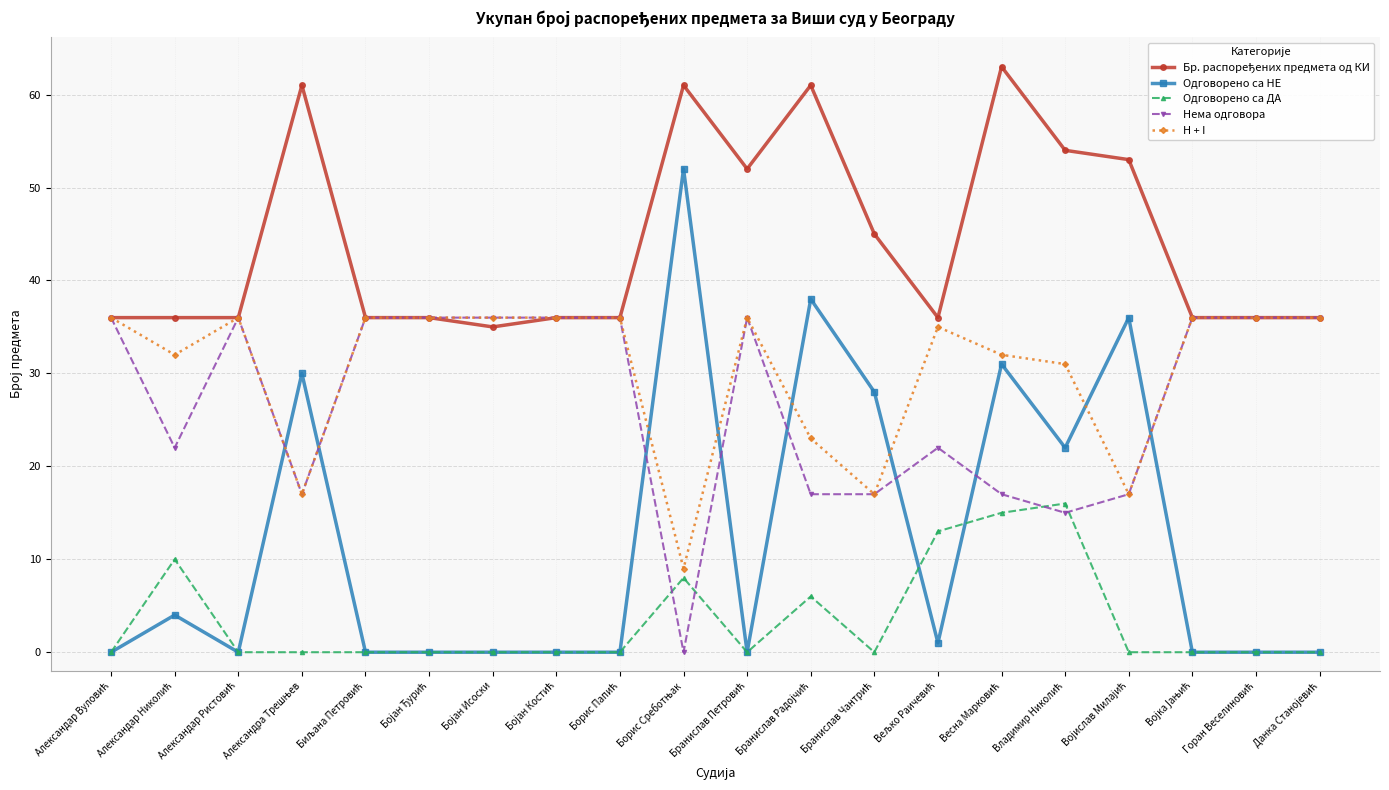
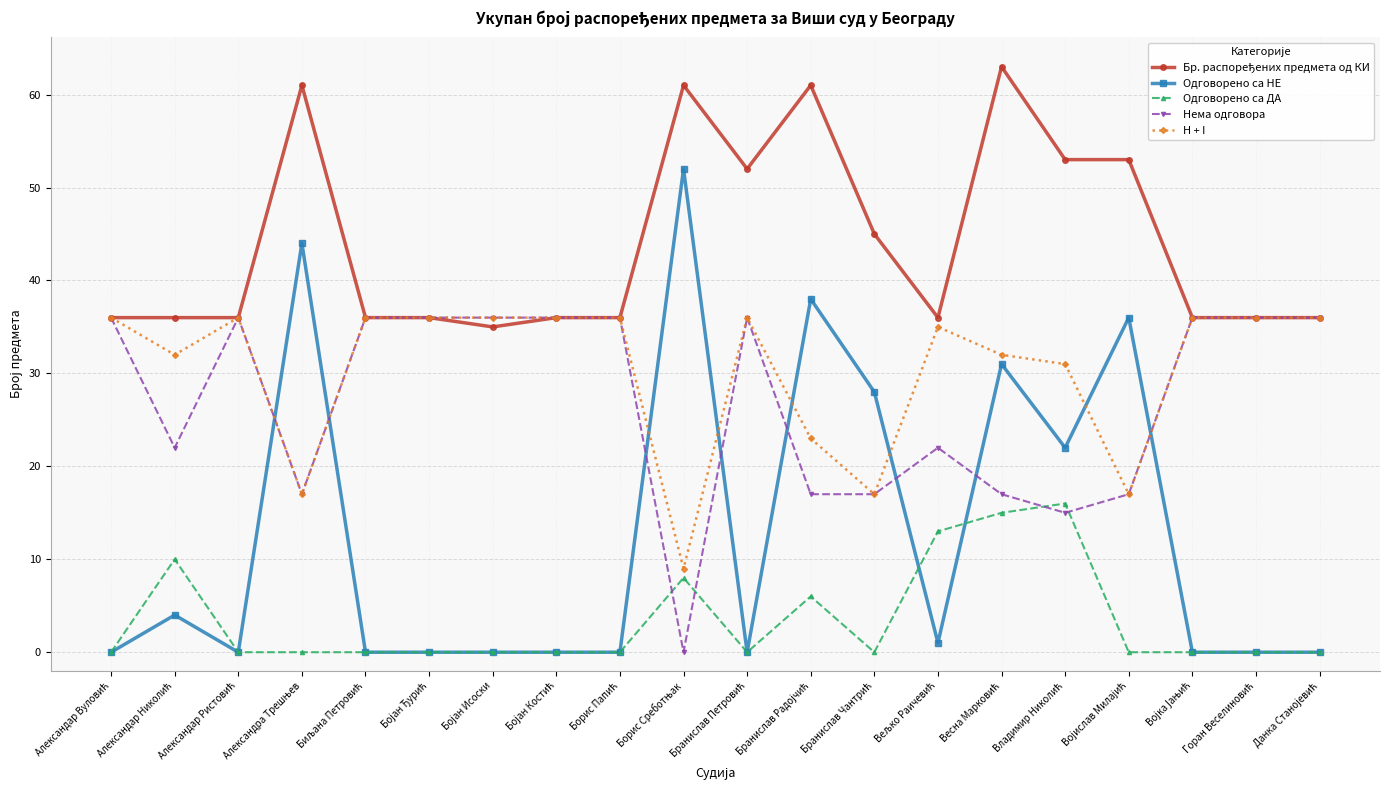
Одговорено са НЕ, Александра Трешњев: 30 -> 44
Бр. распоређених предмета од КИ, Владимир Николић: 54 -> 53
